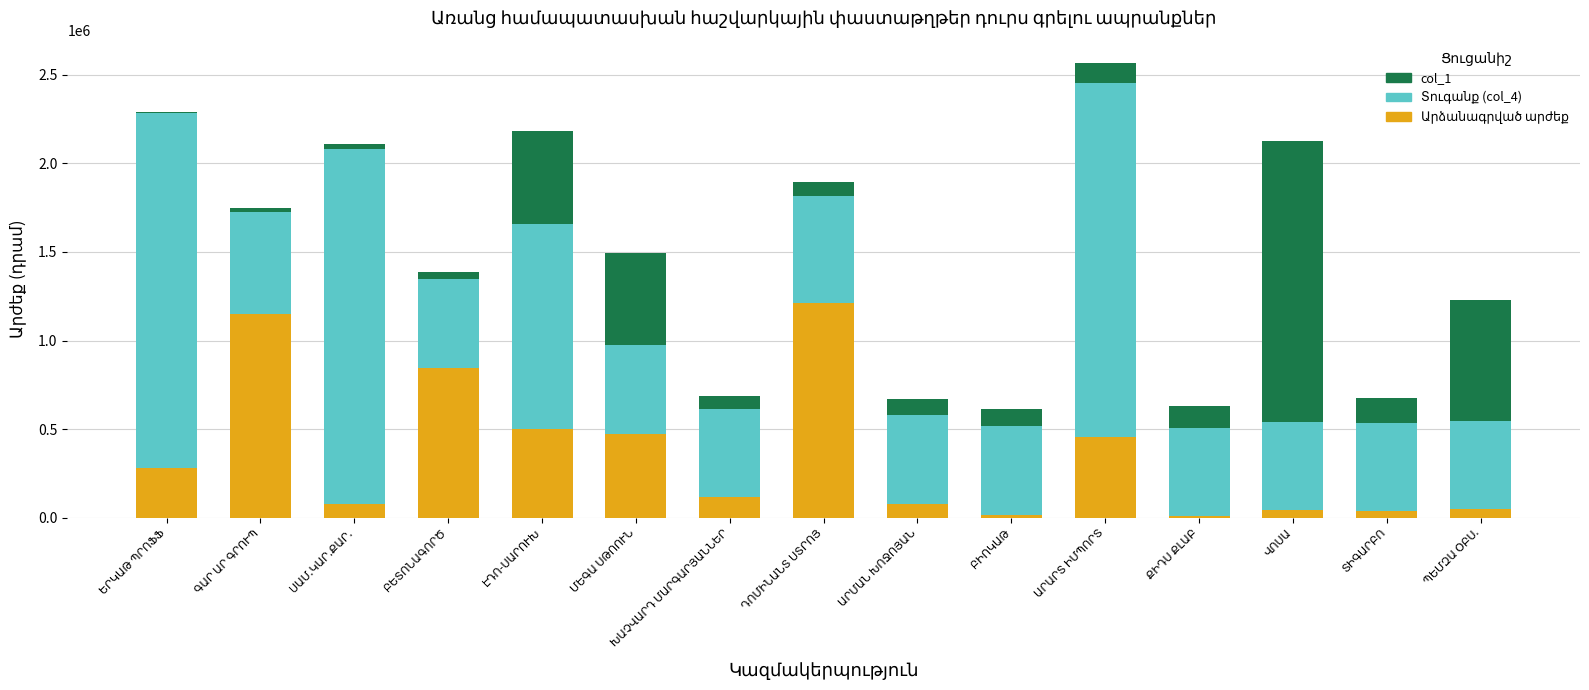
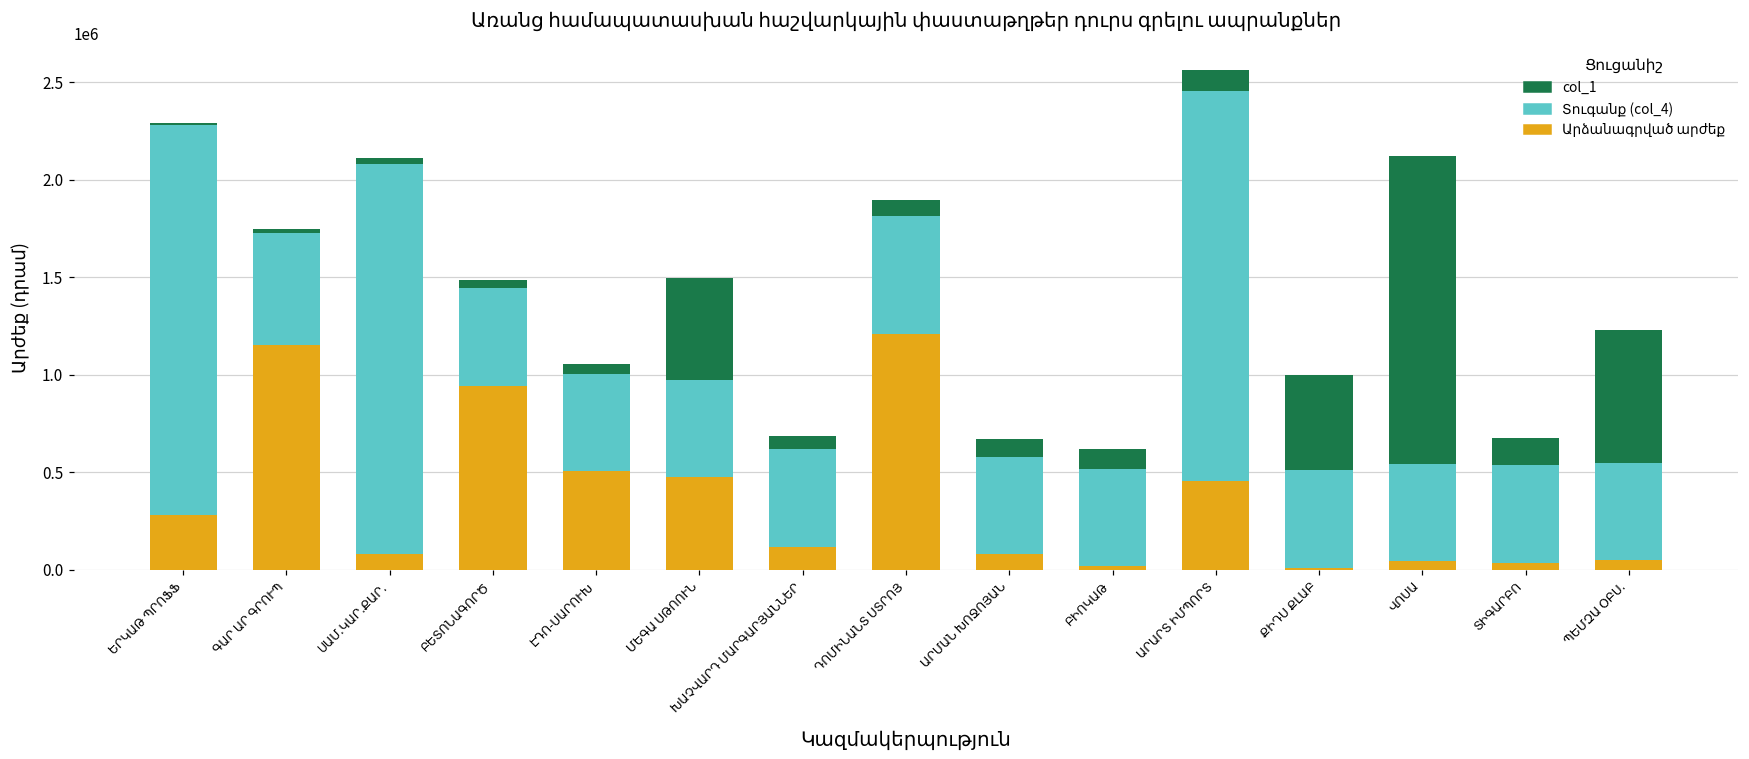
Արձանագրված արժեք, ԲԵՏՈՆԱԳՈՐԾ: 840000 -> 940000
Տուգանք (col_4), ԷԴՈ-ՍԱՐՈՒԽ: 1160000 -> 500000
col_1, ԷԴՈ-ՍԱՐՈՒԽ: 520000 -> 50000
col_1, ՔԻԴՍ ՔԼԱԲ: 120000 -> 490000
